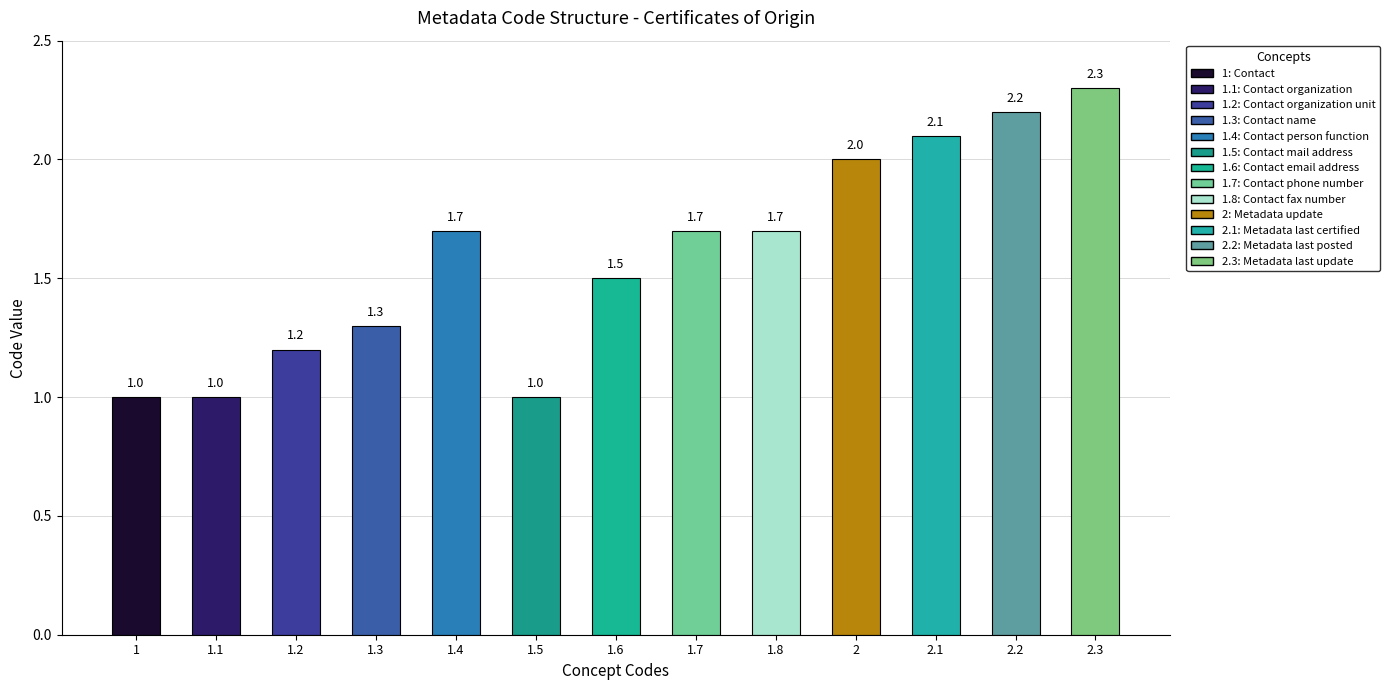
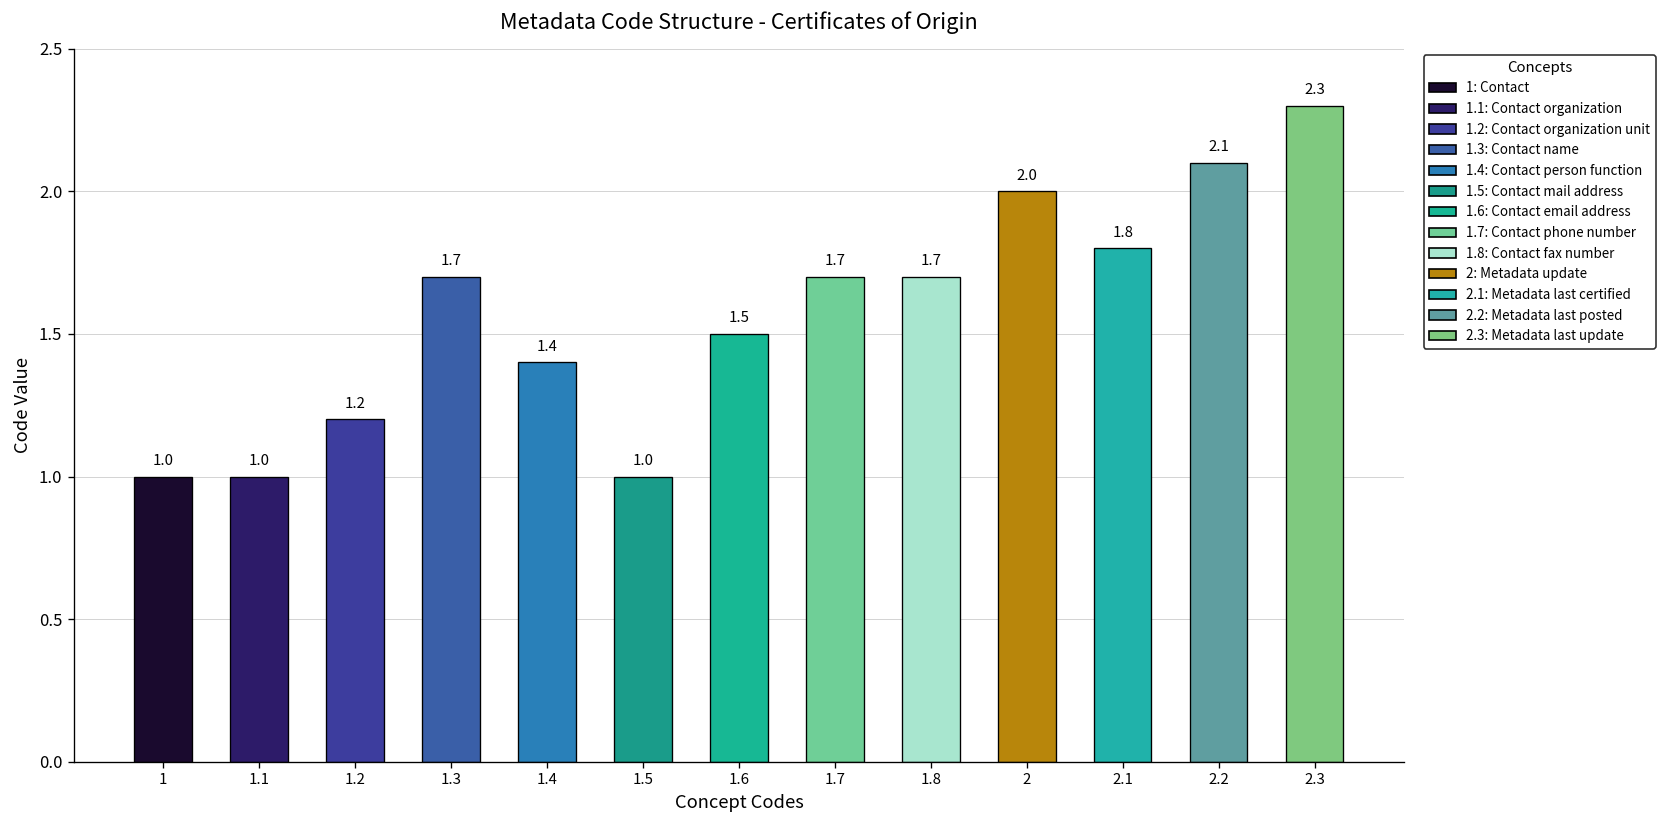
1.3: 1.3 -> 1.7
1.4: 1.7 -> 1.4
2.1: 2.1 -> 1.8
2.2: 2.2 -> 2.1
